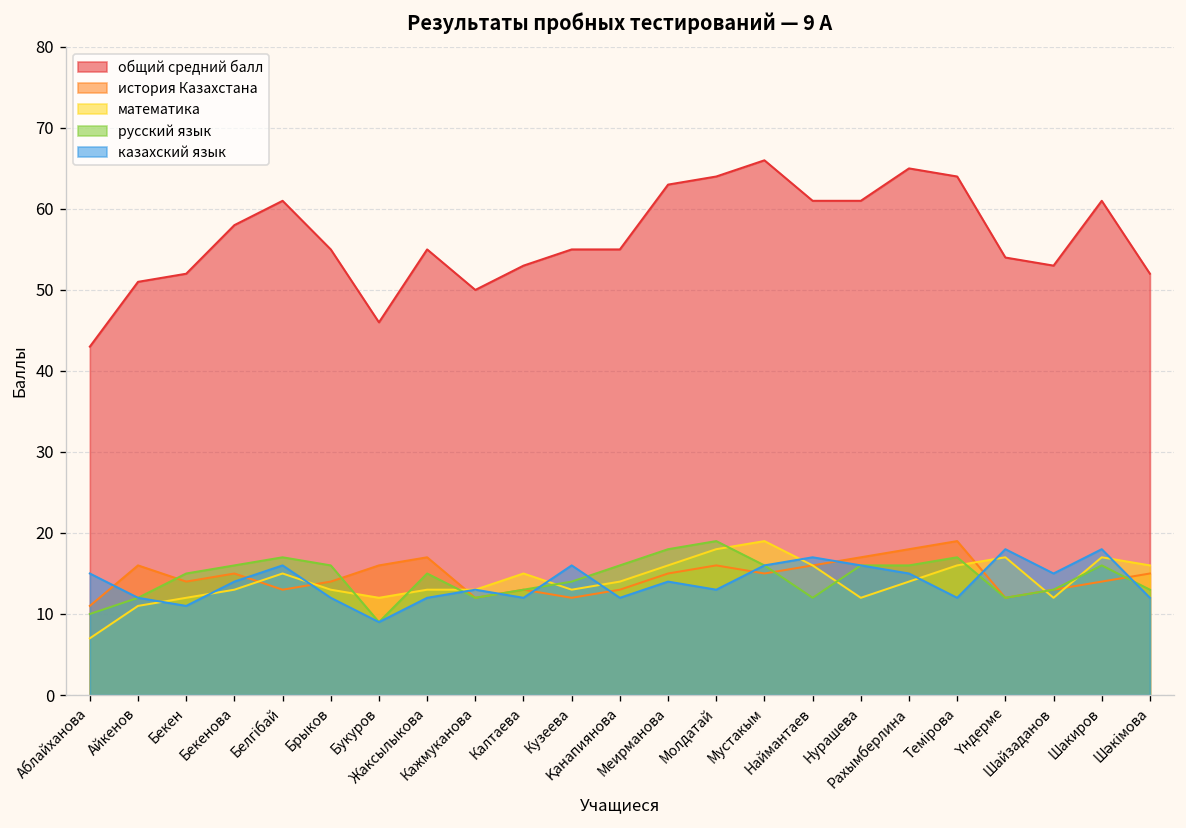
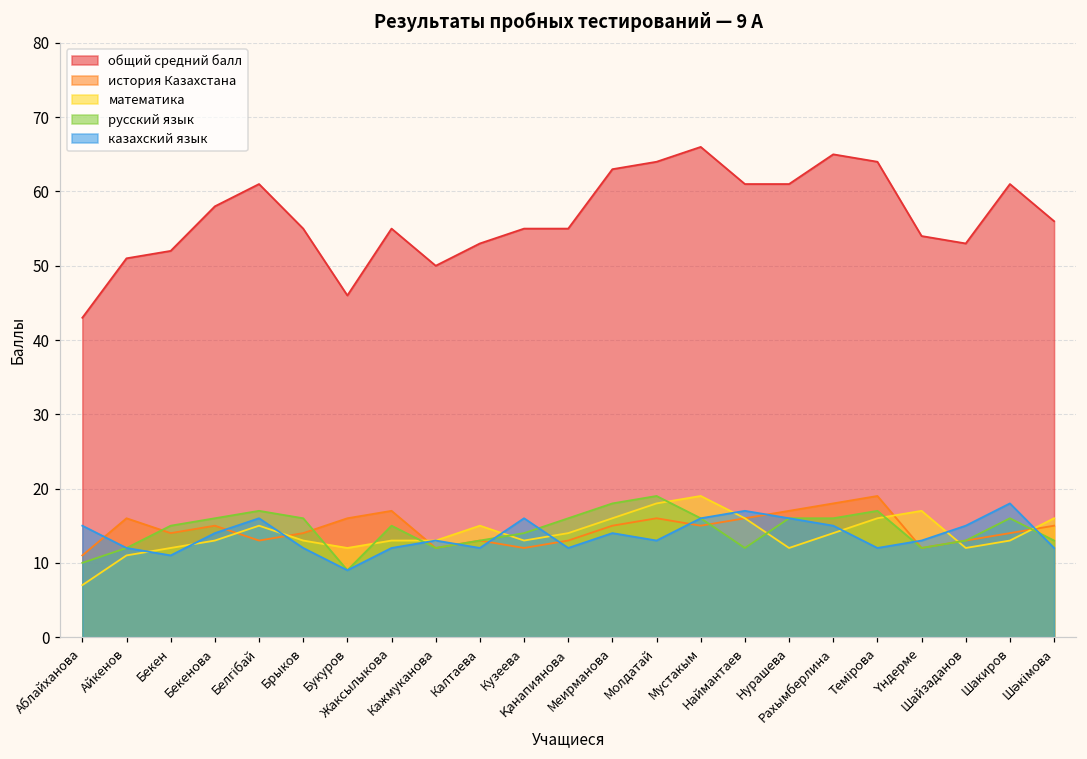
казахский язык, Үндерме: 18 -> 13
математика, Шакиров: 17 -> 13
общий средний балл, Шәкімова: 52 -> 56
